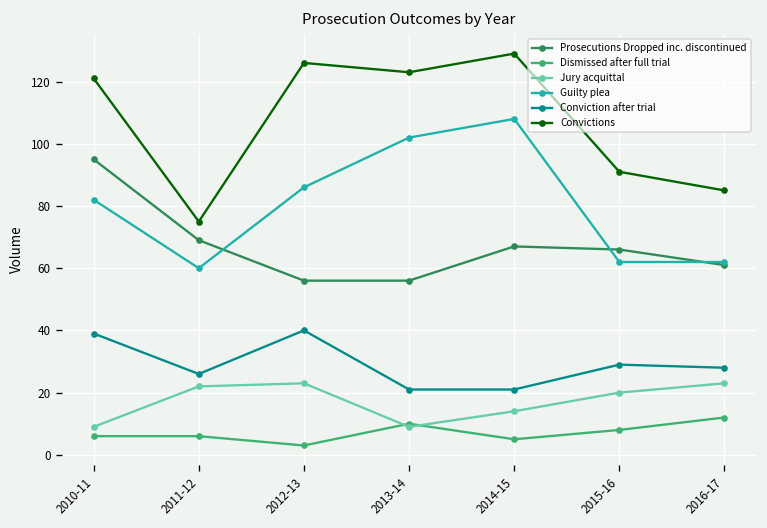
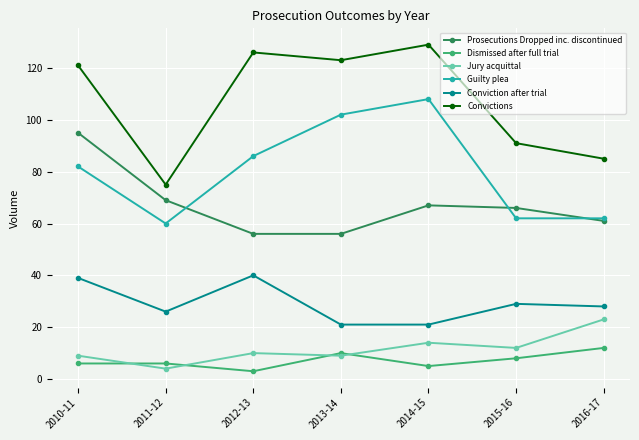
Jury acquittal, 2011-12: 22 -> 4
Jury acquittal, 2012-13: 23 -> 10
Jury acquittal, 2015-16: 20 -> 12
